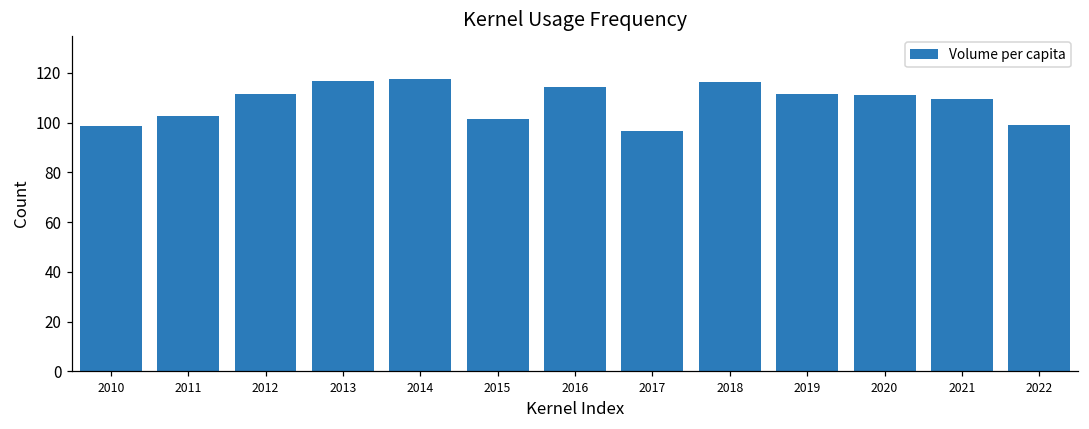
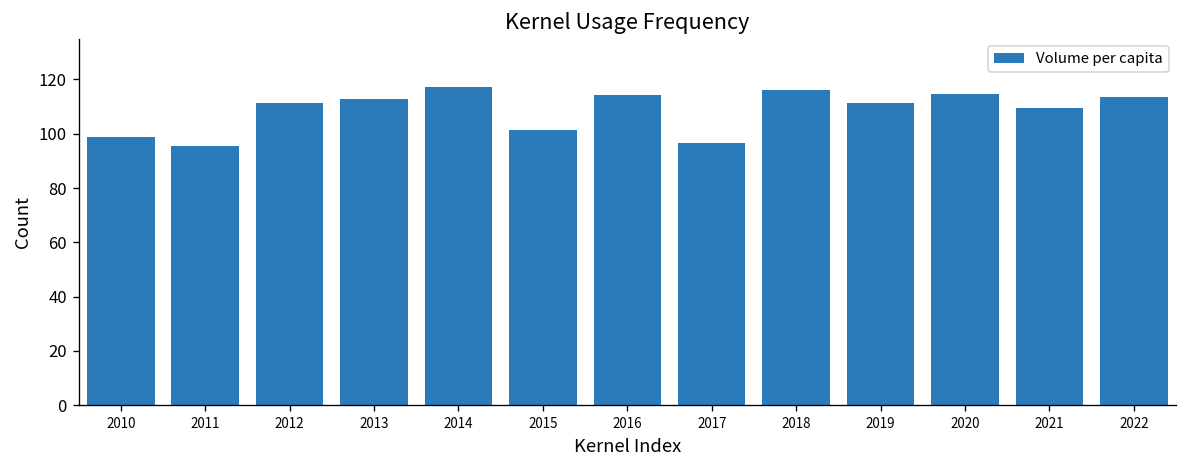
2011: 103 -> 96
2013: 117 -> 113
2020: 111 -> 115
2022: 99 -> 114
